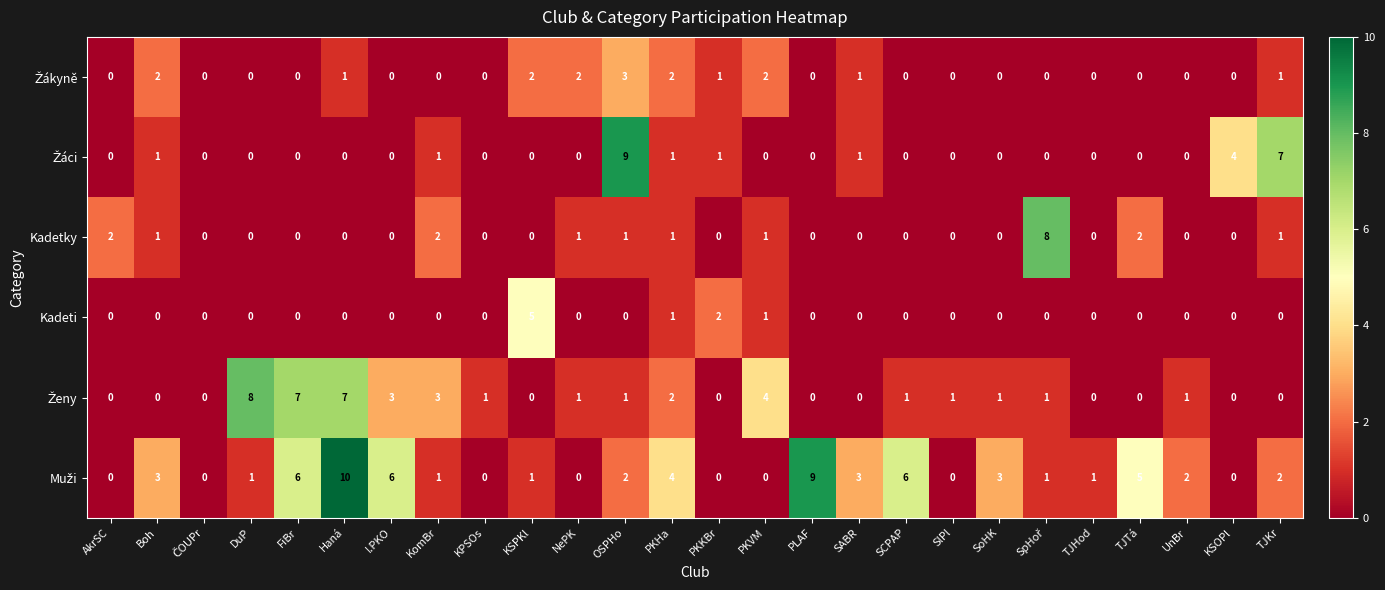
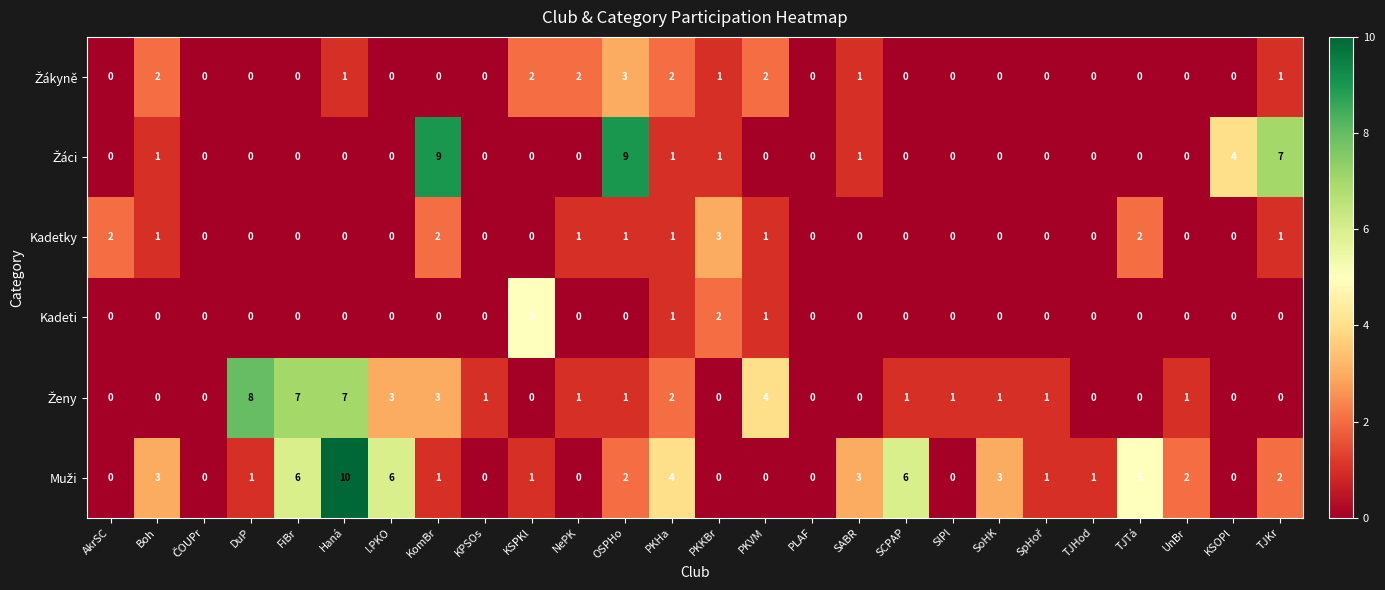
Žáci, KomBr: 1 -> 9
Kadetky, PKKBr: 0 -> 3
Kadetky, SpHoř: 8 -> 0
Muži, PLAF: 9 -> 0
